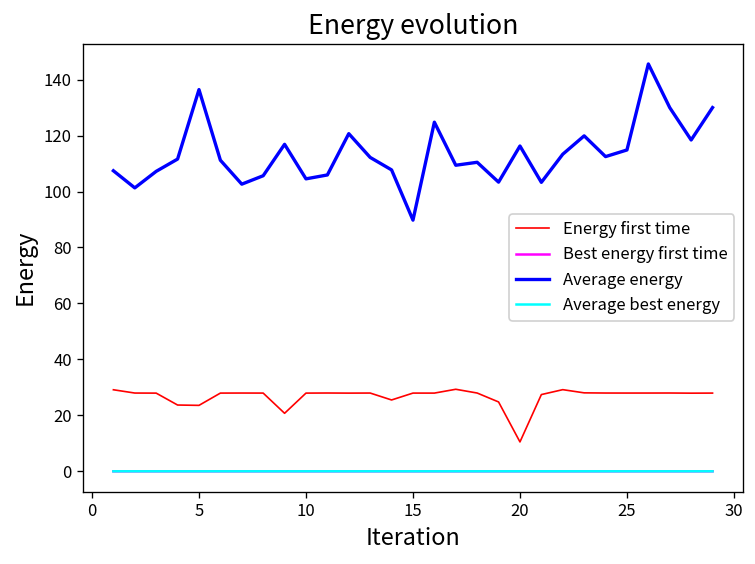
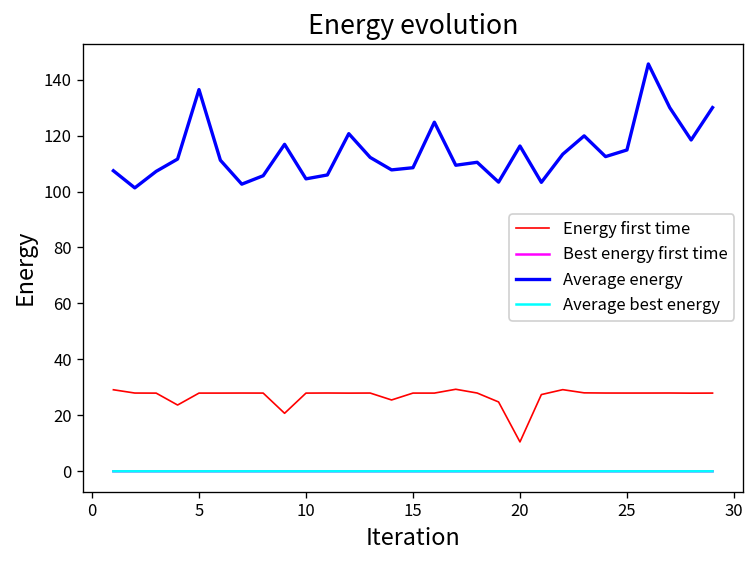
Energy first time, 5: 24 -> 28
Average energy, 15: 90 -> 109
